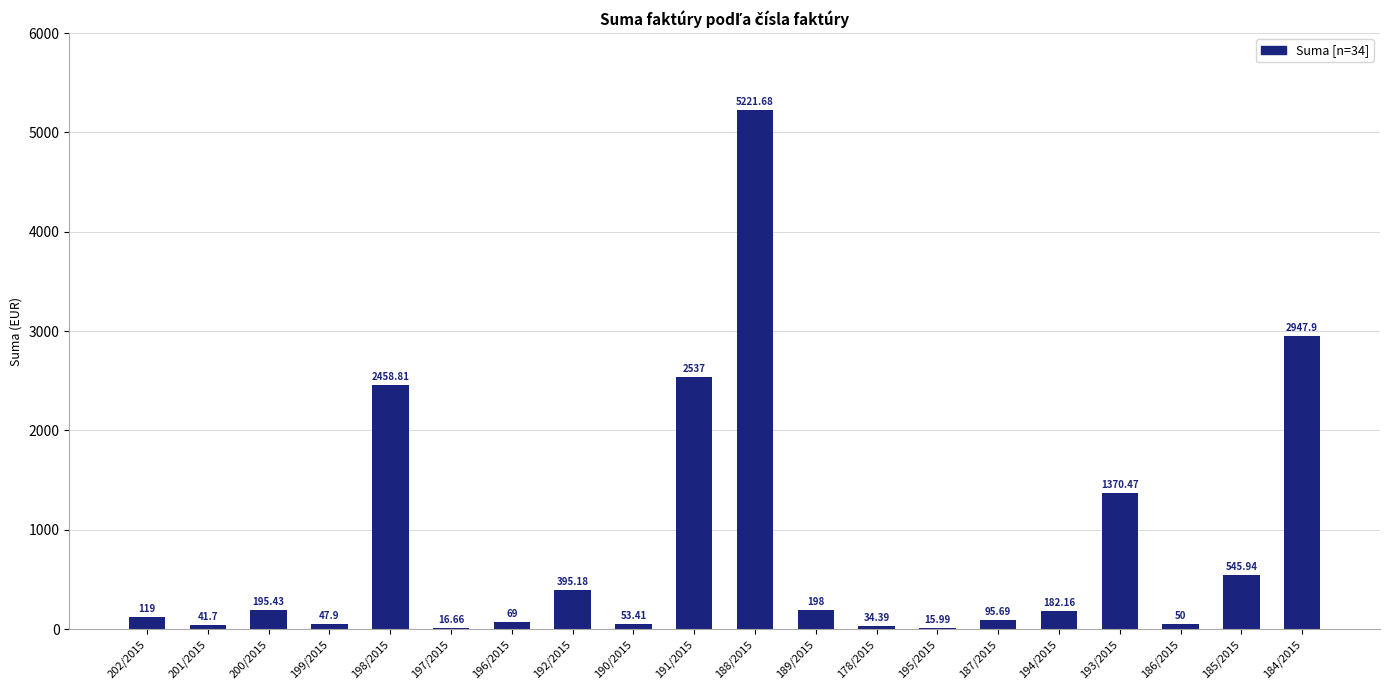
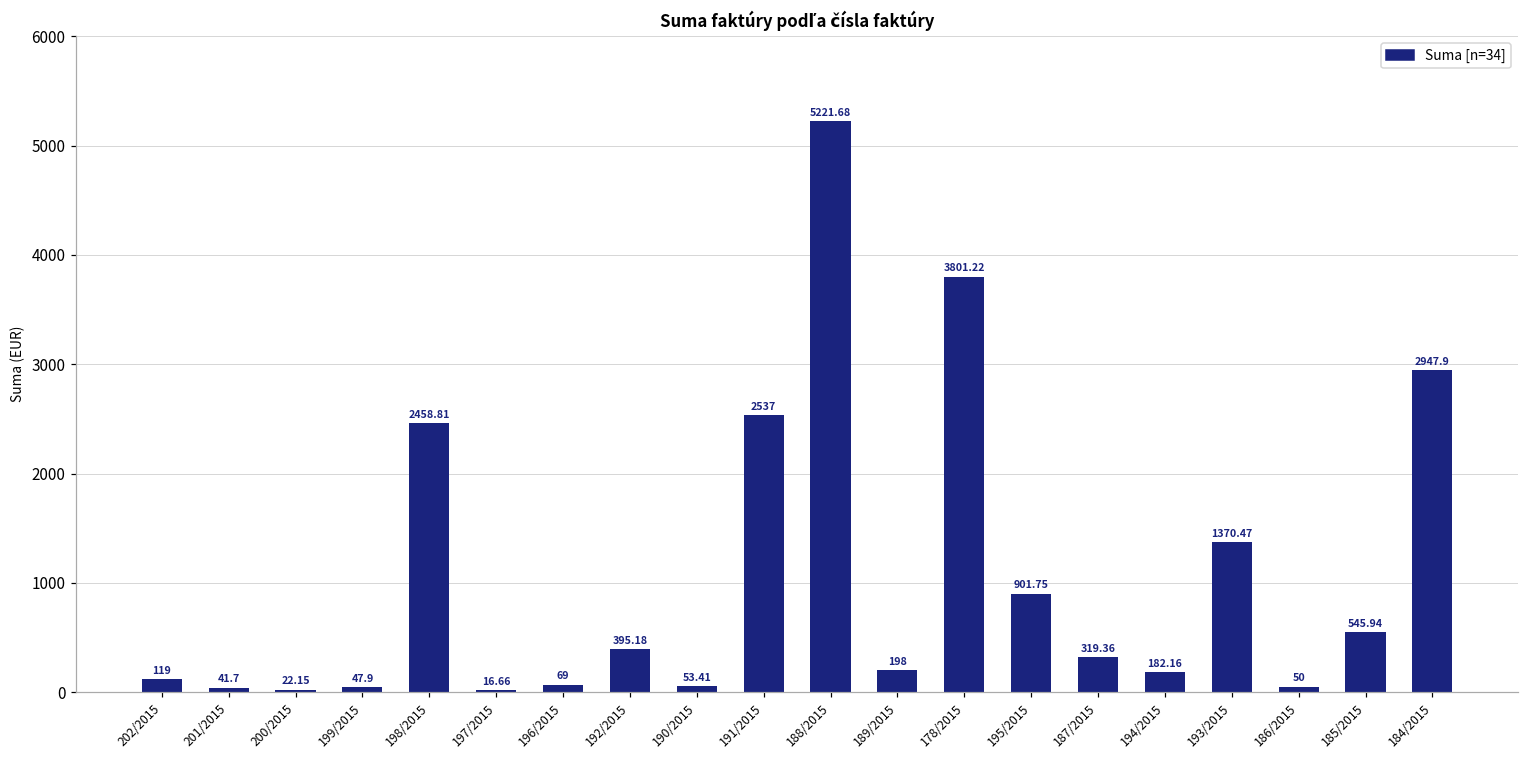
200/2015: 195.43 -> 22.15
178/2015: 34.39 -> 3801.22
195/2015: 15.99 -> 901.75
187/2015: 95.69 -> 319.36
